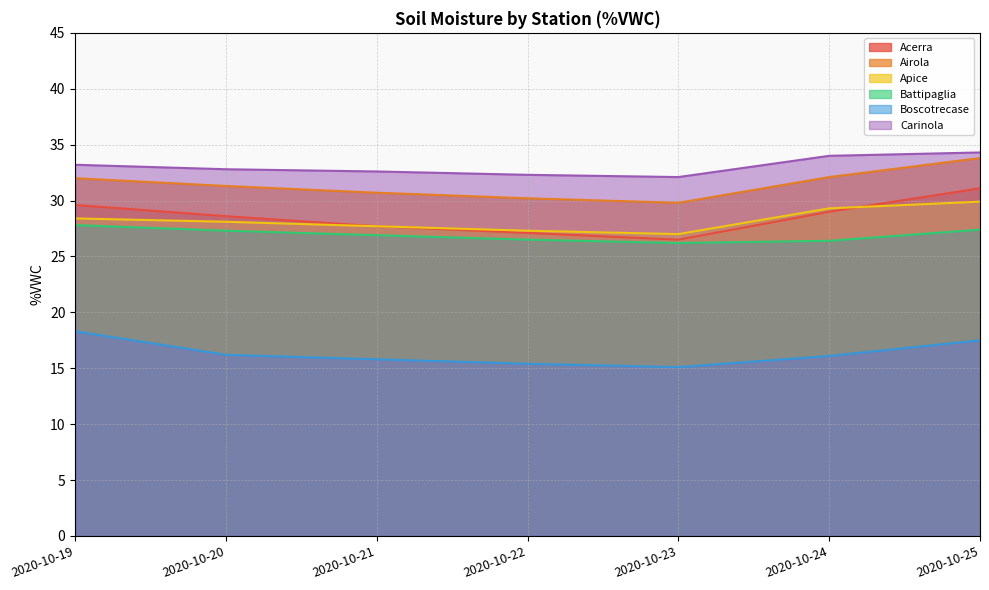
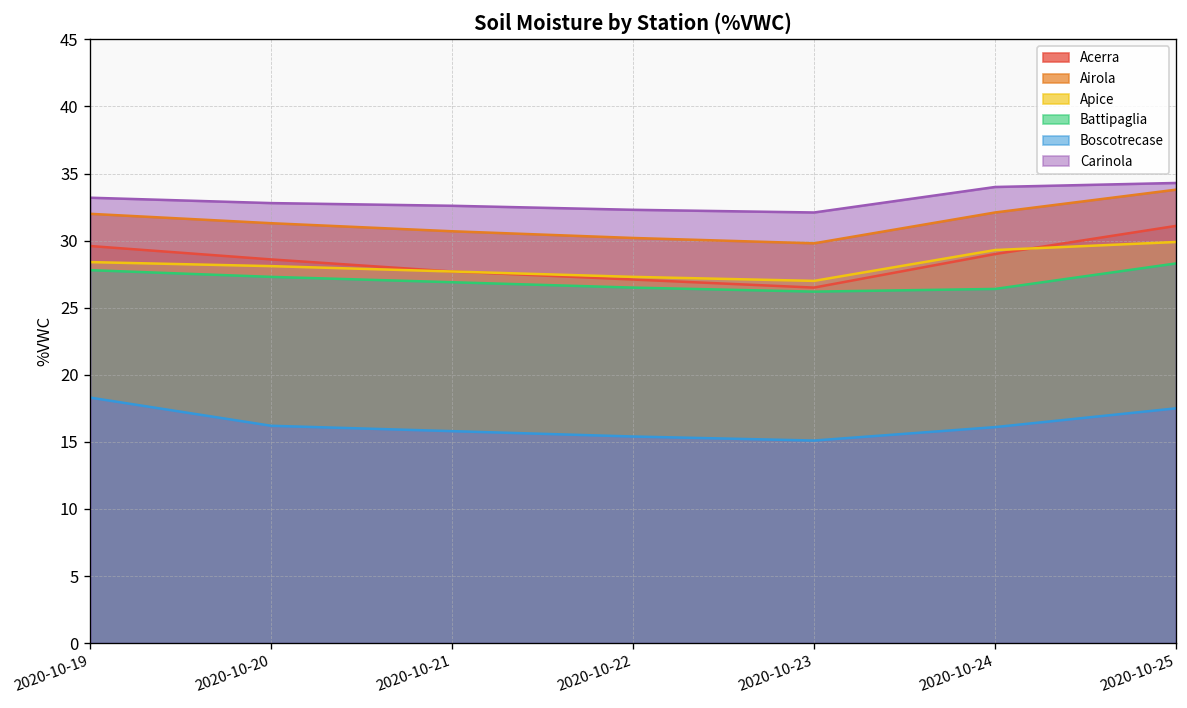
Battipaglia, 2020-10-25: 27.4 -> 28.3
